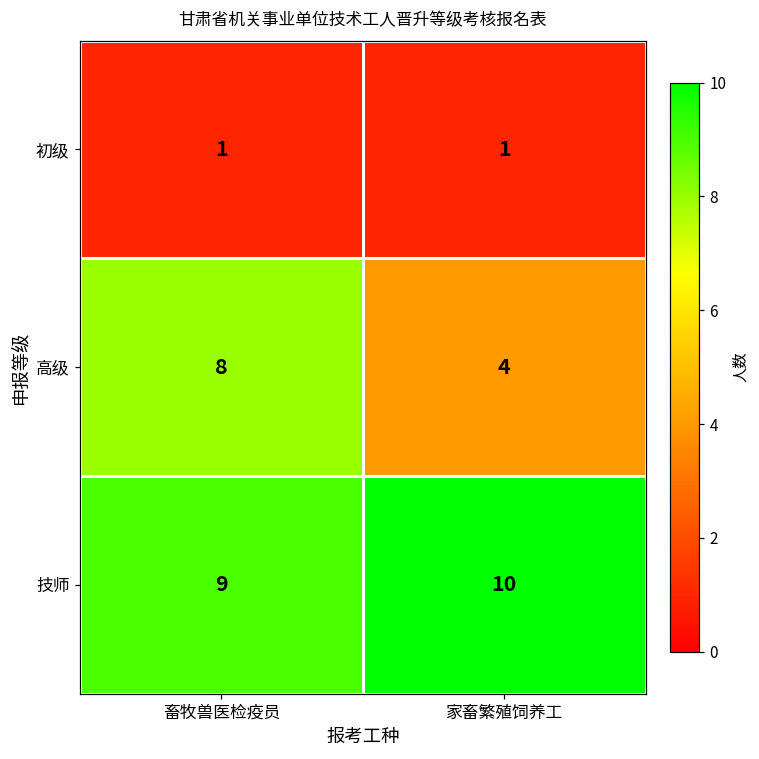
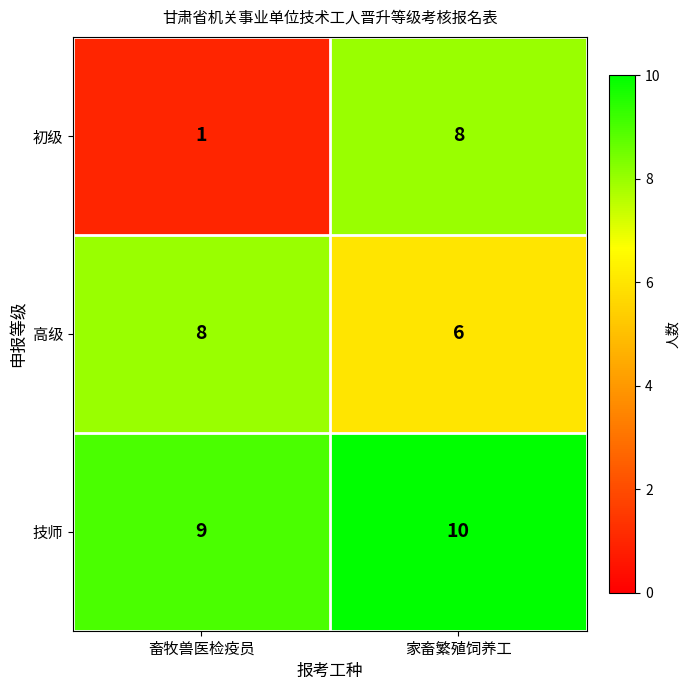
初级, 家畜繁殖饲养工: 1 -> 8
高级, 家畜繁殖饲养工: 4 -> 6
